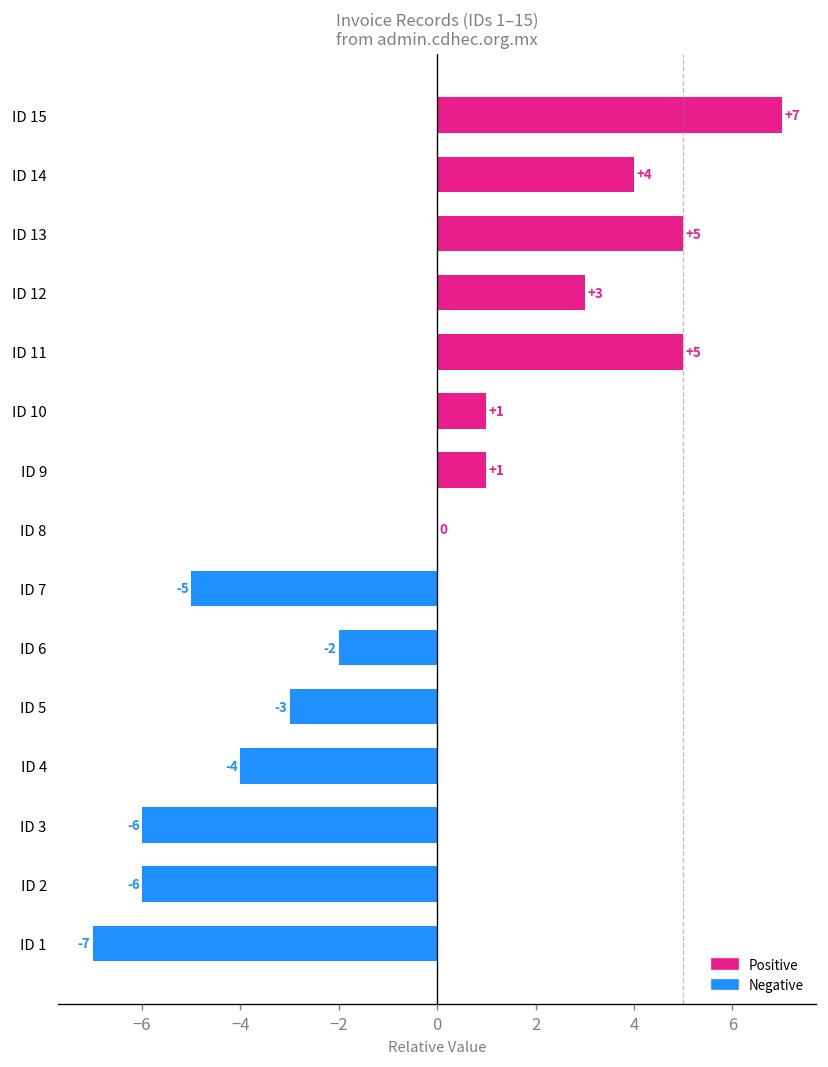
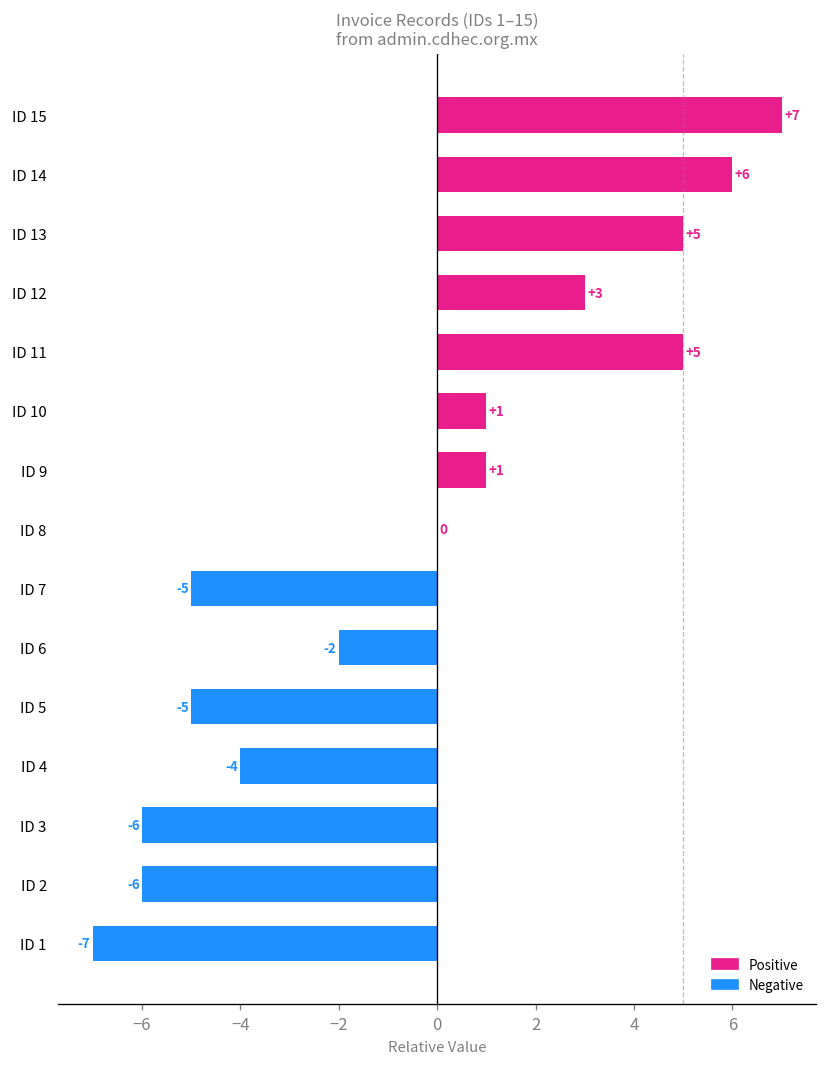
ID 14: +4 -> +6
ID 5: -3 -> -5
